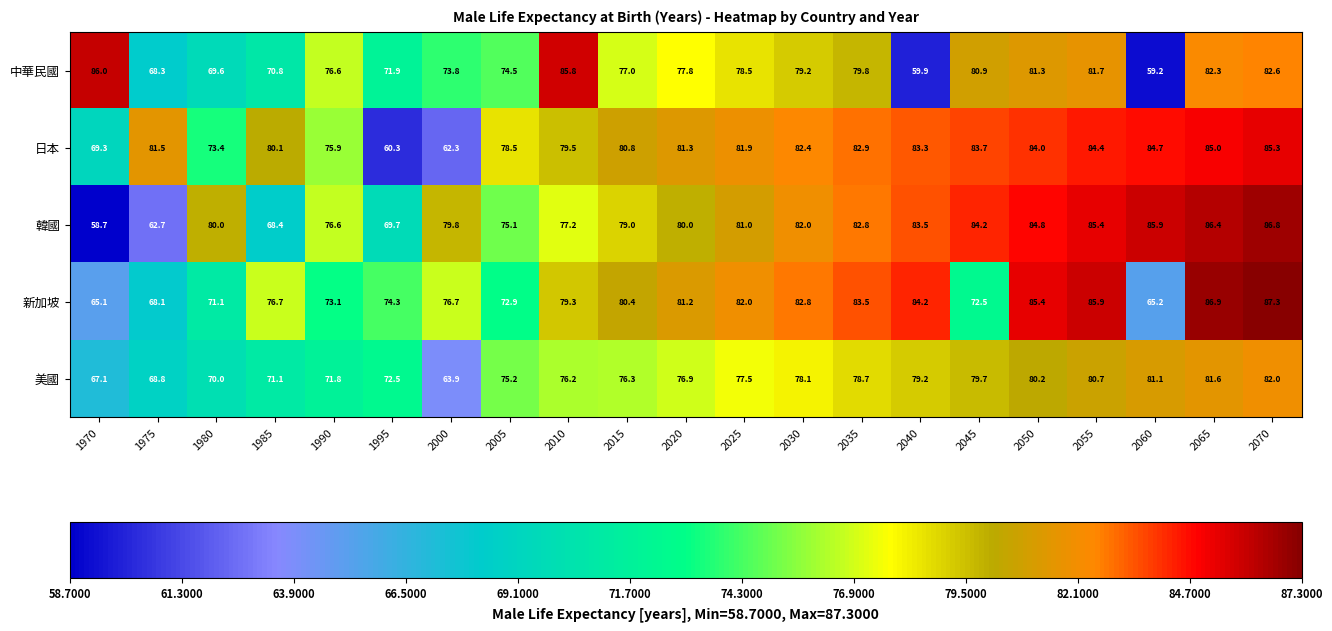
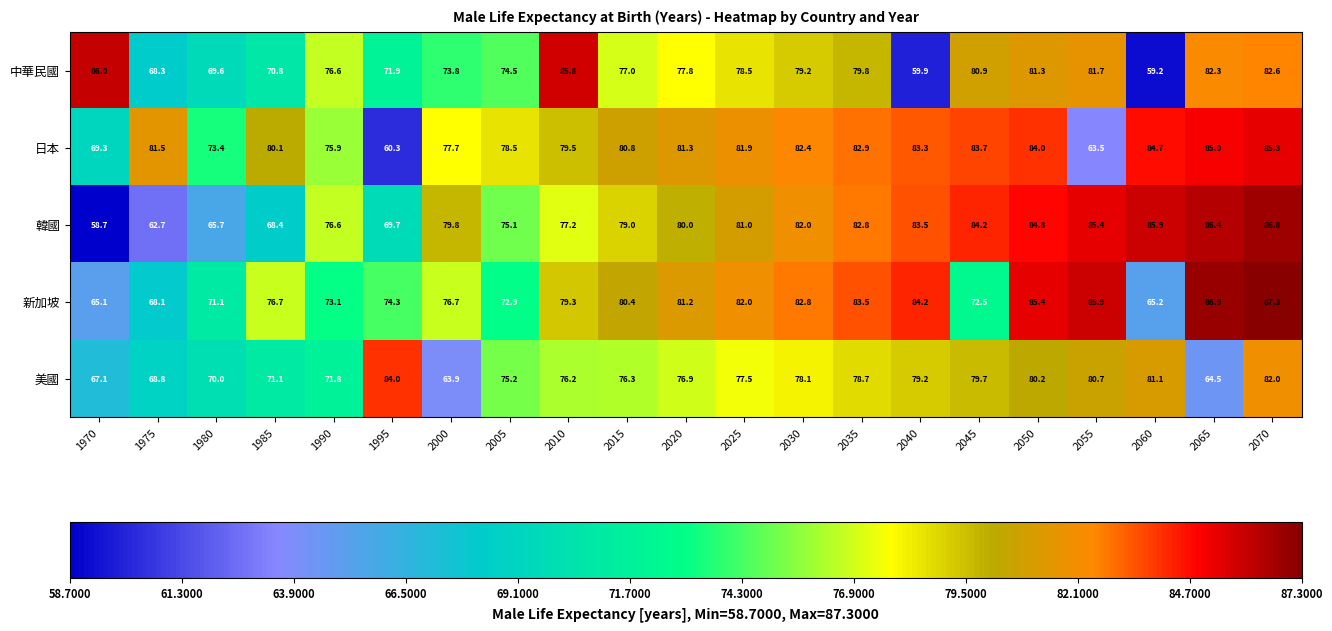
日本, 2000: 62.3 -> 77.7
日本, 2055: 84.4 -> 63.5
韓國, 1980: 80.0 -> 65.7
美國, 1995: 72.5 -> 84.0
美國, 2065: 81.6 -> 64.5
